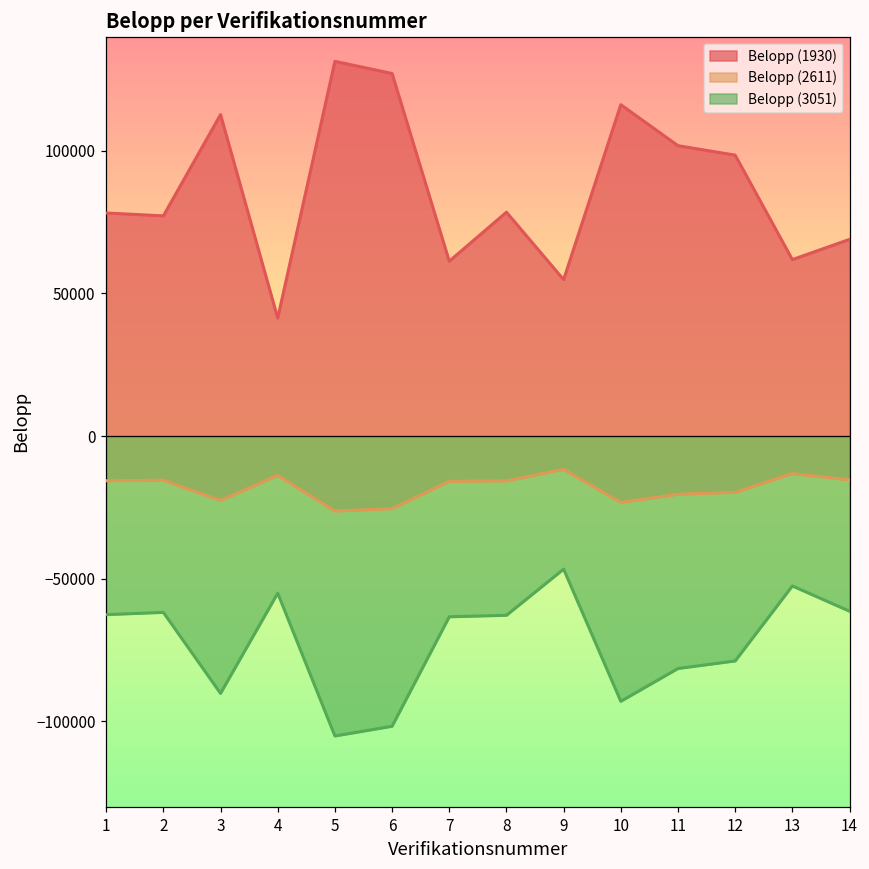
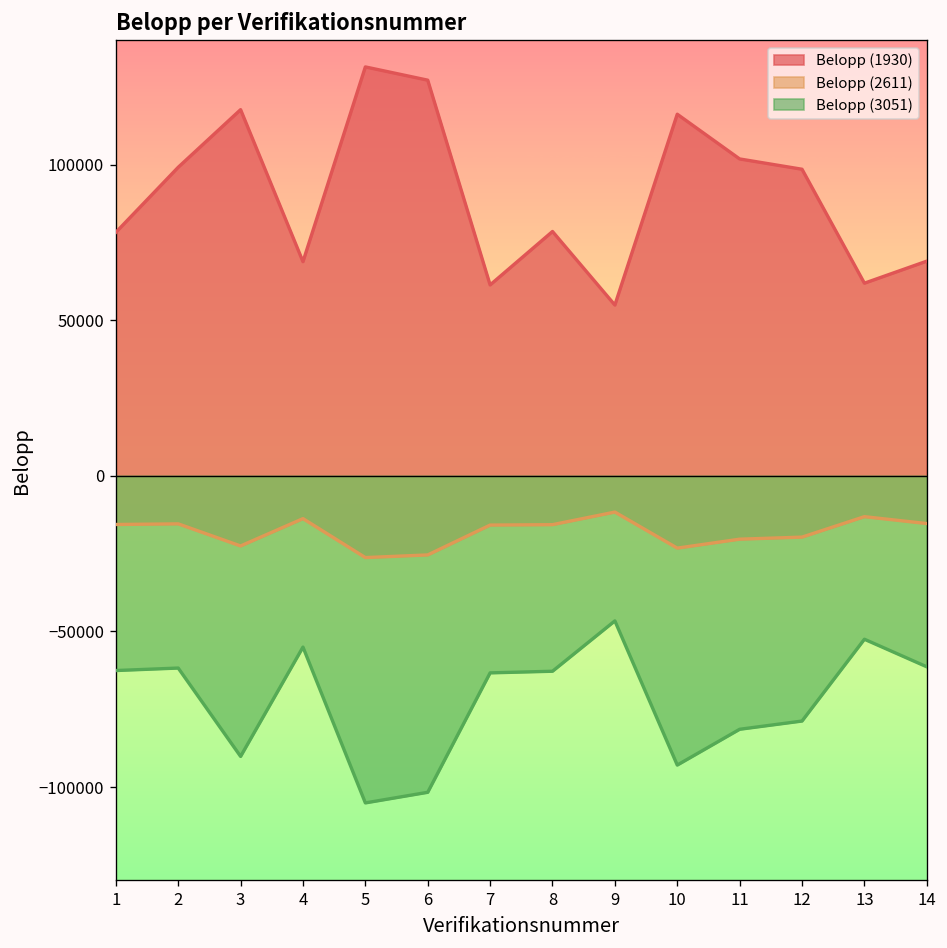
Belopp (1930), 2: 77000 -> 99000
Belopp (1930), 3: 113000 -> 118000
Belopp (1930), 4: 41000 -> 69000
